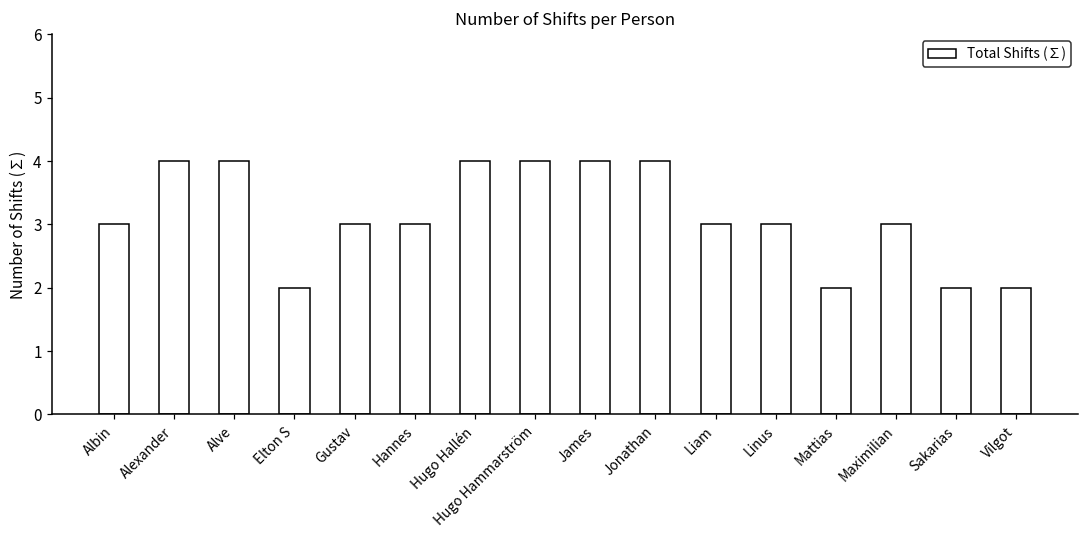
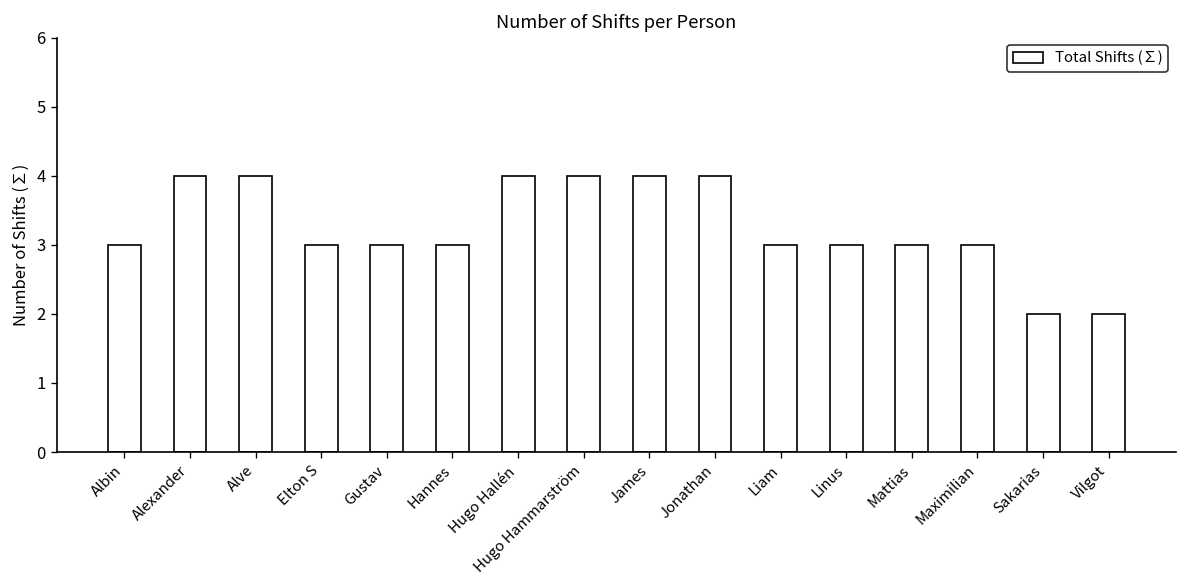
Elton S: 2 -> 3
Mattias: 2 -> 3
